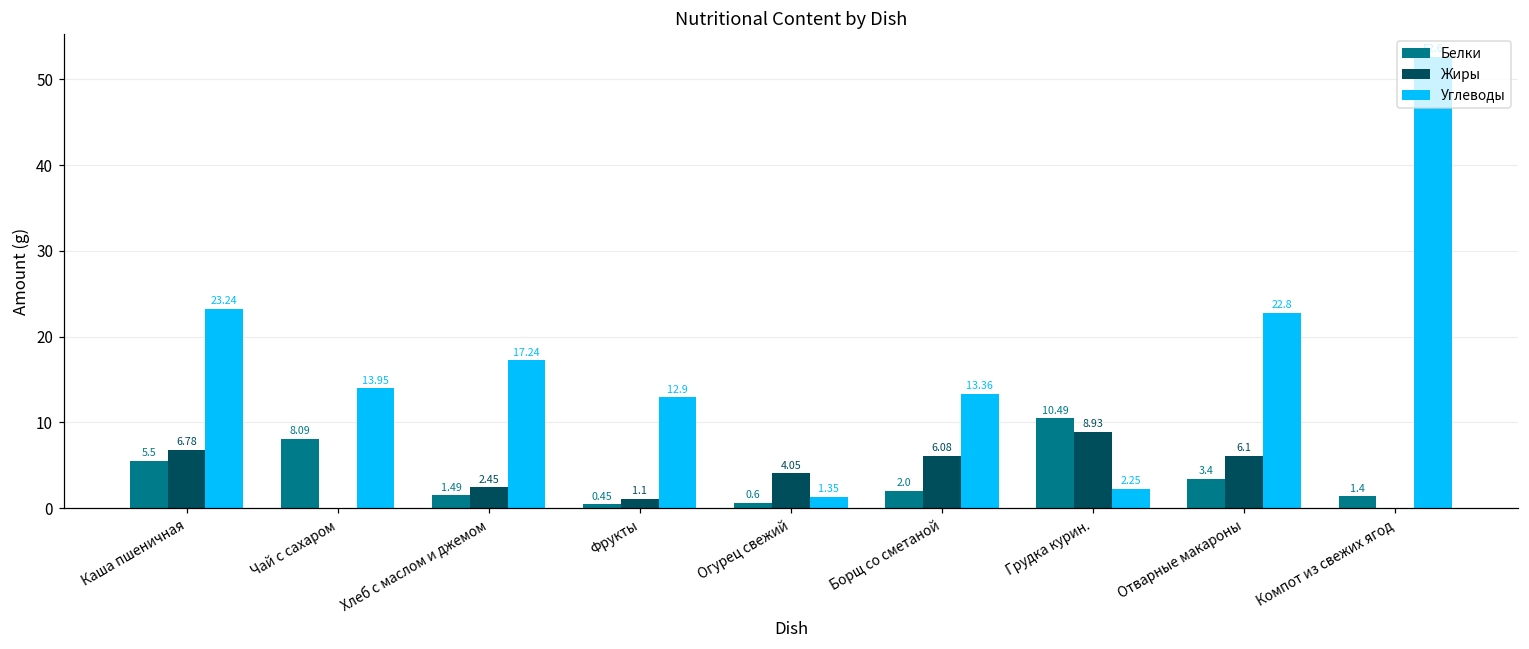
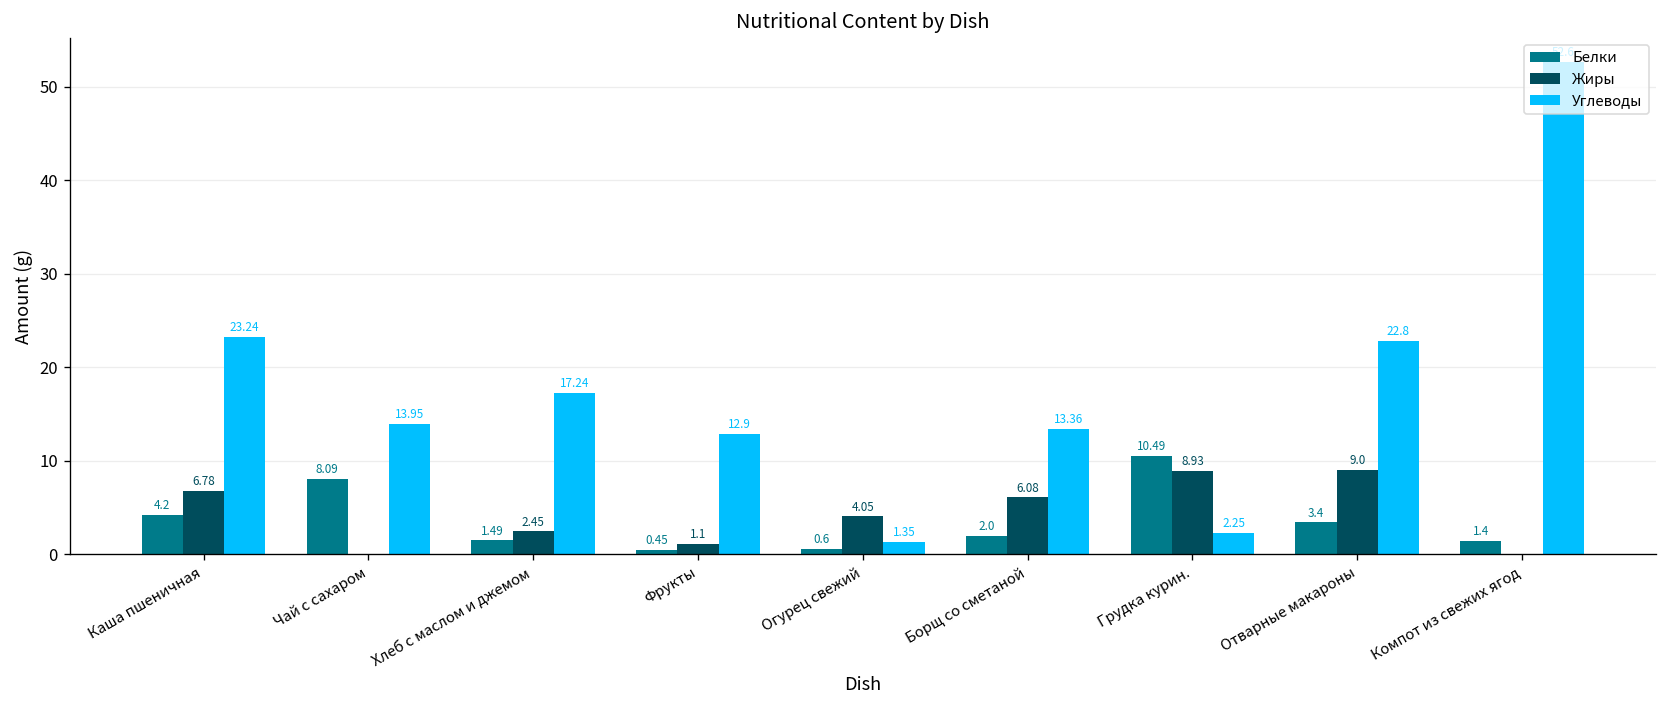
Белки, Каша пшеничная: 5.5 -> 4.2
Жиры, Отварные макароны: 6.1 -> 9.0
